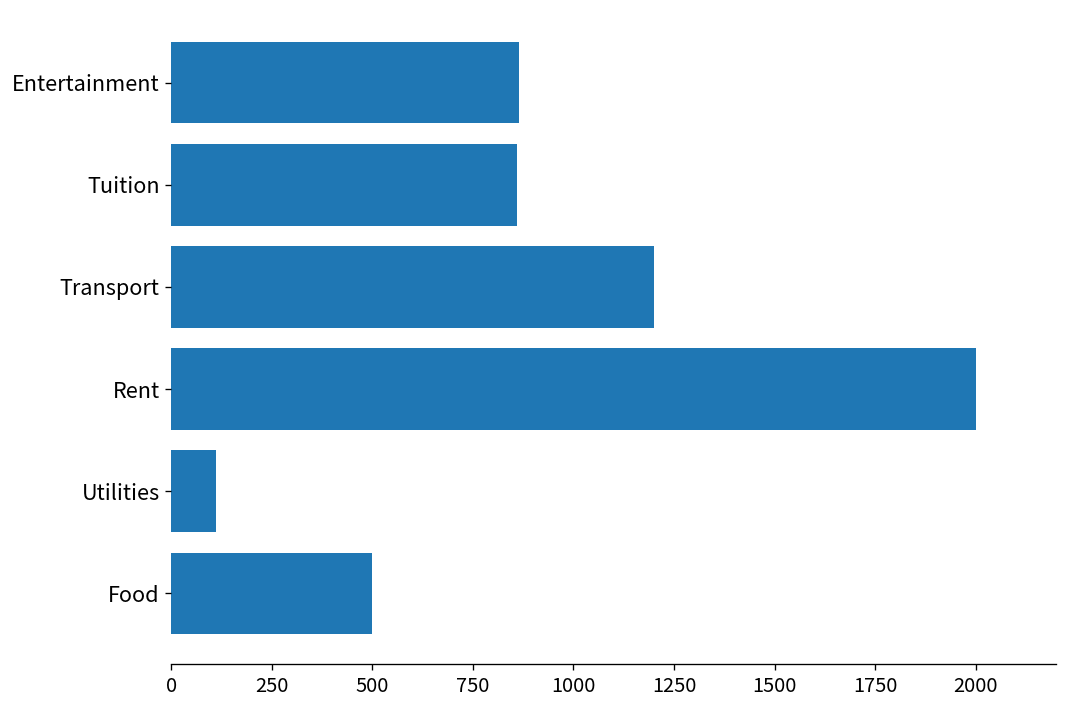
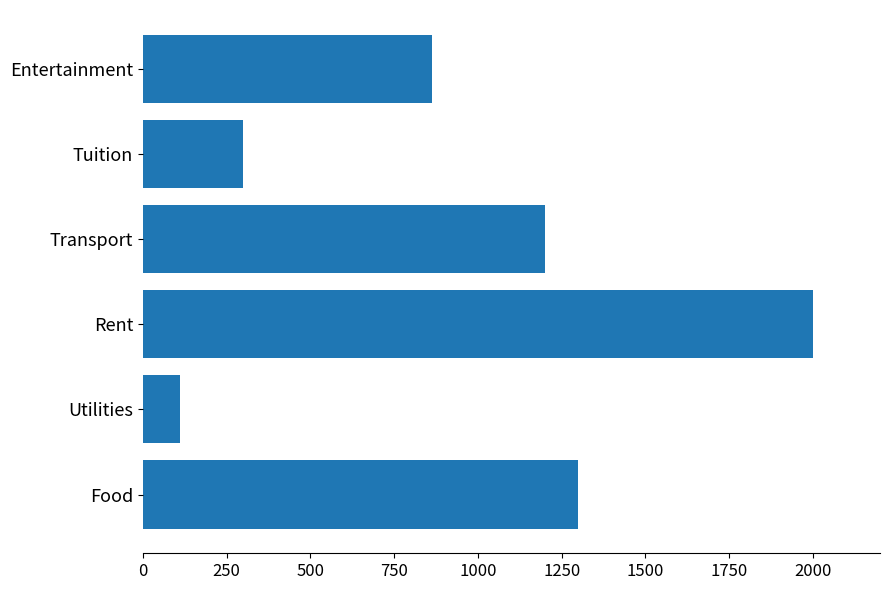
Tuition: 860 -> 300
Food: 500 -> 1300
